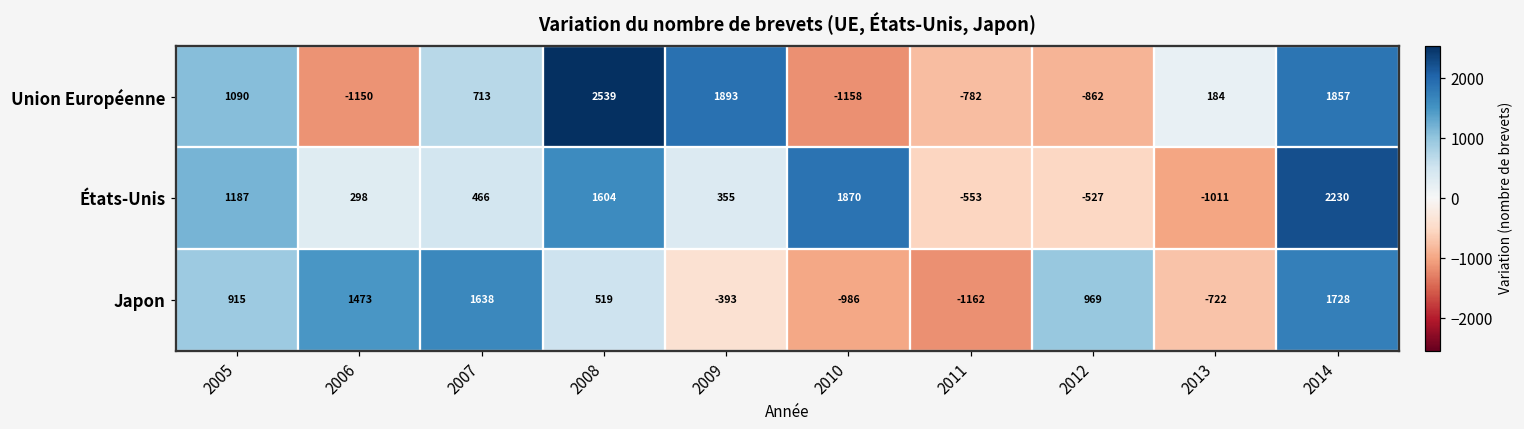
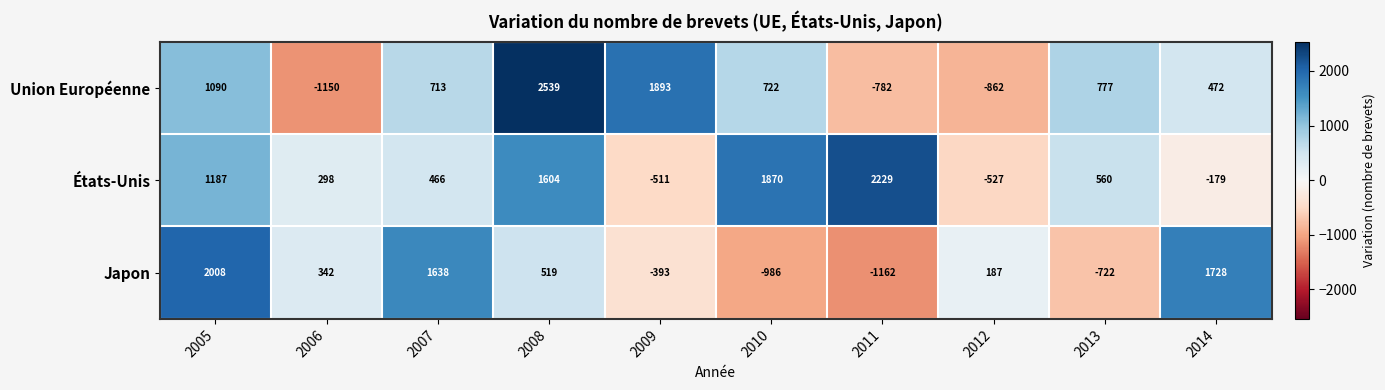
Union Européenne, 2010: -1158 -> 722
Union Européenne, 2013: 184 -> 777
Union Européenne, 2014: 1857 -> 472
États-Unis, 2009: 355 -> -511
États-Unis, 2011: -553 -> 2229
États-Unis, 2013: -1011 -> 560
États-Unis, 2014: 2230 -> -179
Japon, 2005: 915 -> 2008
Japon, 2006: 1473 -> 342
Japon, 2012: 969 -> 187
